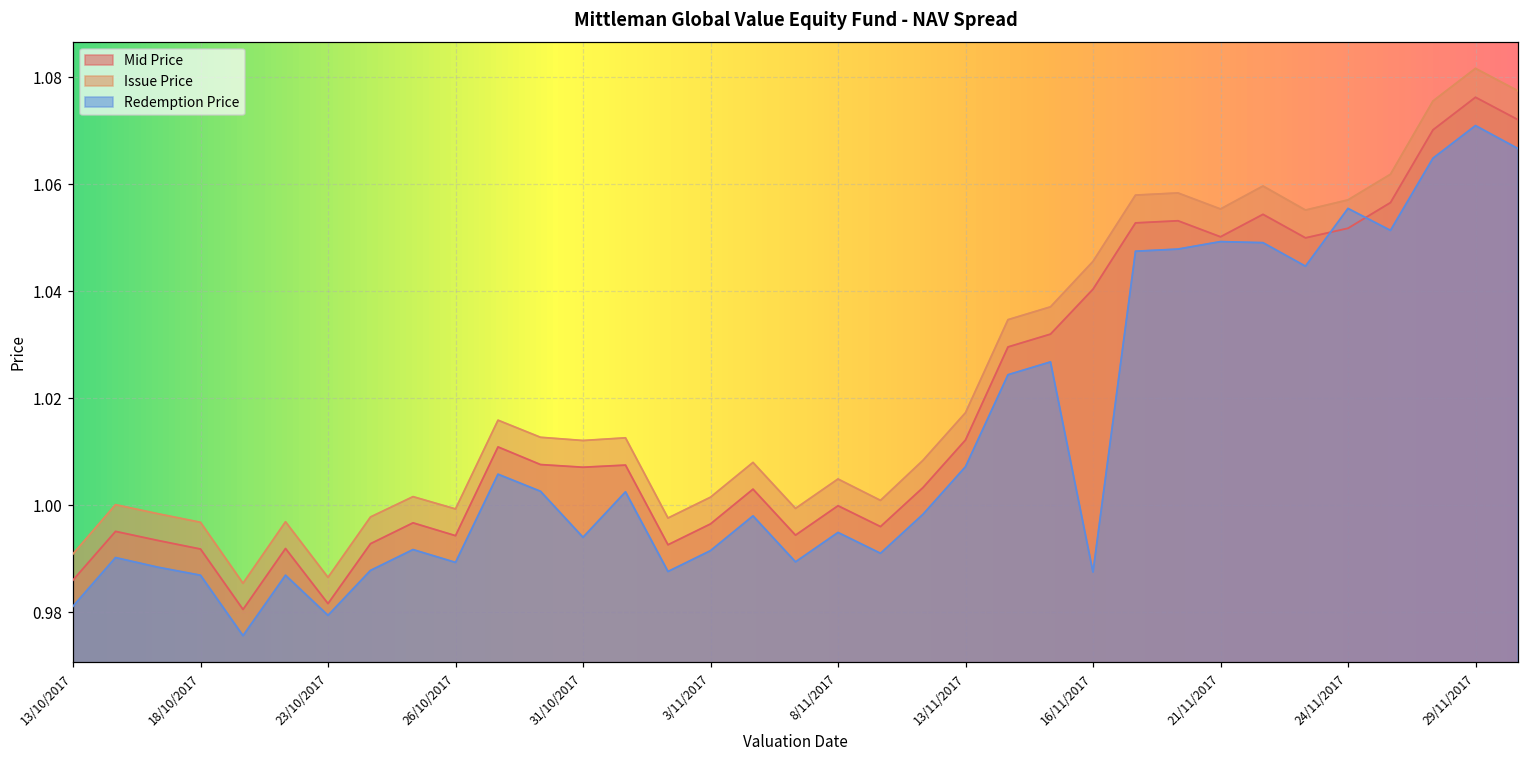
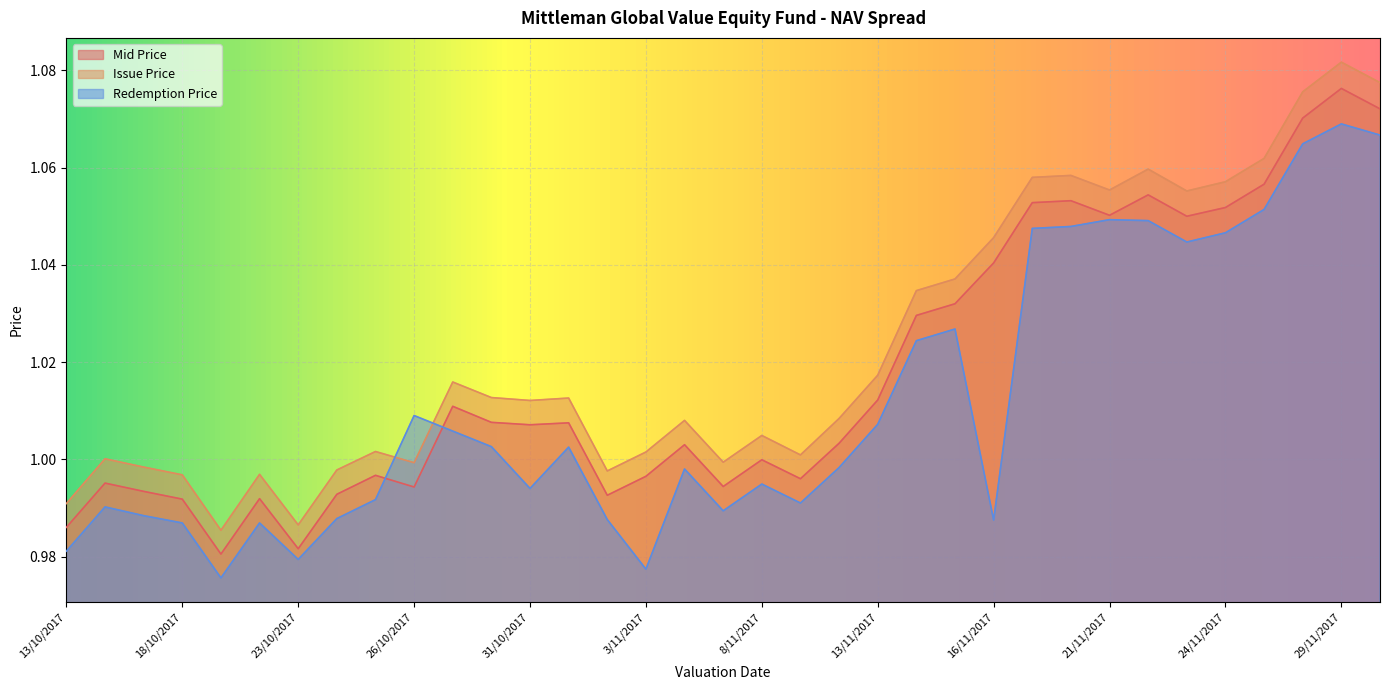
Redemption Price, 26/10/2017: 0.989 -> 1.009
Redemption Price, 3/11/2017: 0.992 -> 0.977
Redemption Price, 24/11/2017: 1.056 -> 1.047
Redemption Price, 29/11/2017: 1.071 -> 1.069
